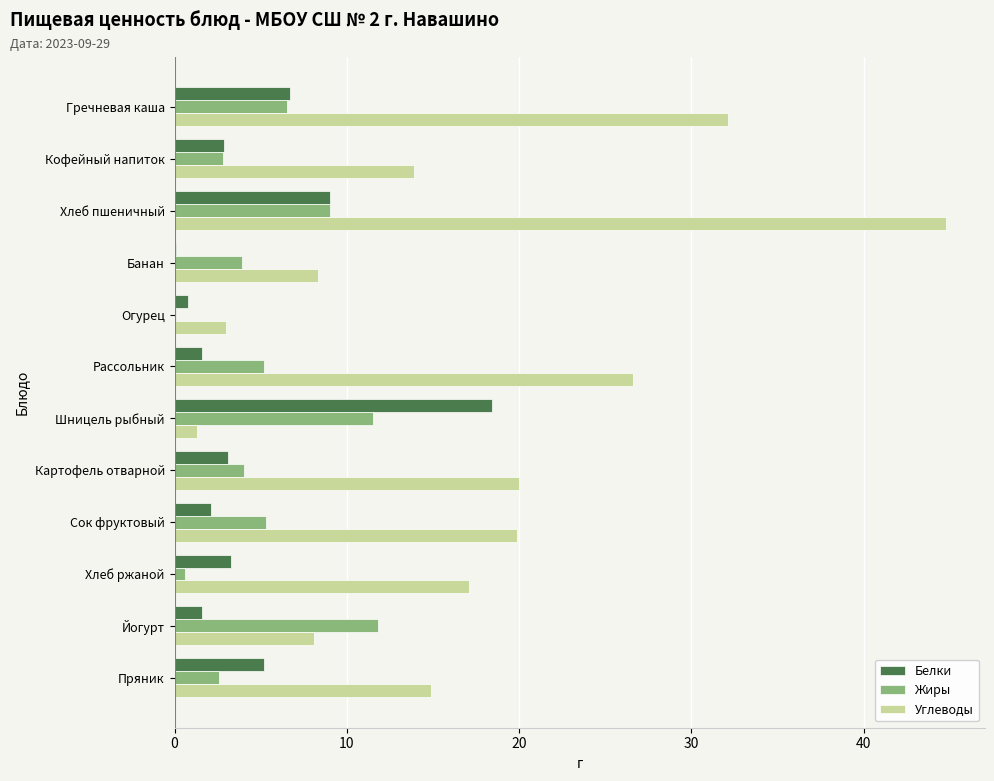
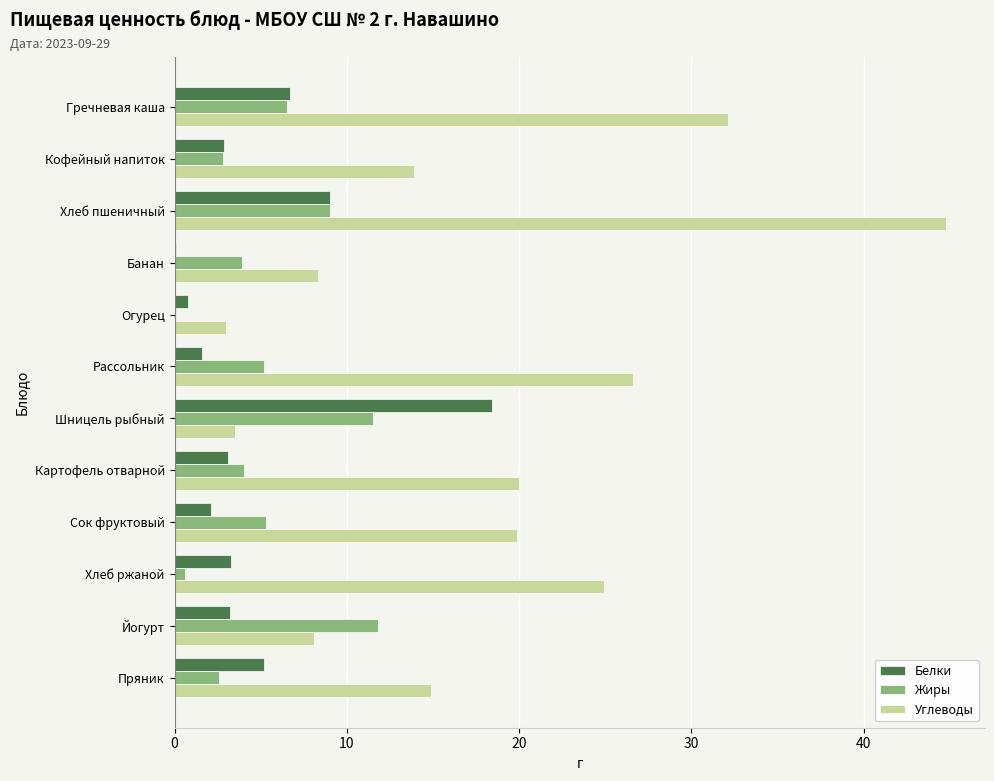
Углеводы, Шницель рыбный: 1.3 -> 3.5
Углеводы, Хлеб ржаной: 17.1 -> 24.9
Белки, Йогурт: 1.6 -> 3.2
